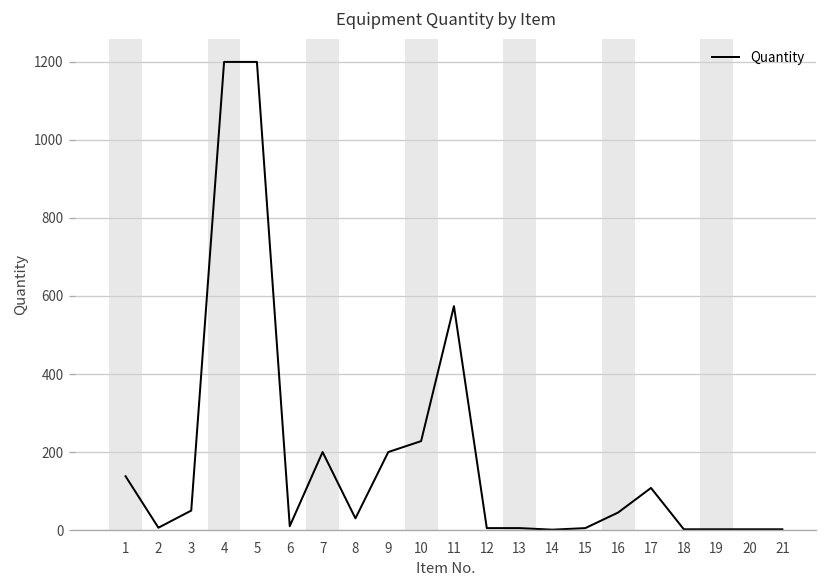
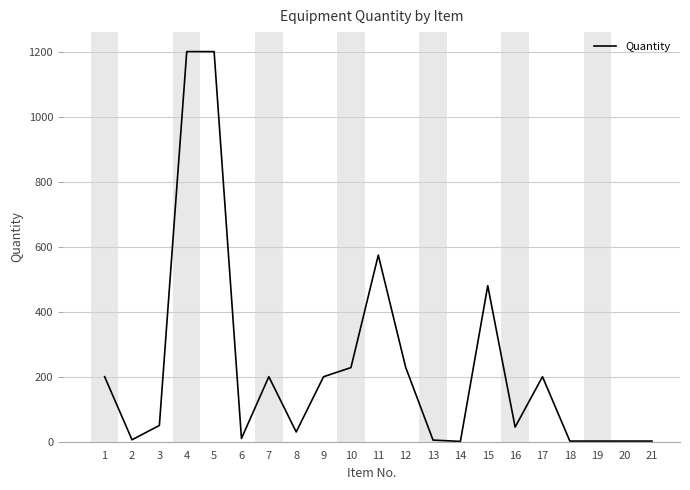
1: 140 -> 200
12: 10 -> 230
15: 10 -> 480
17: 110 -> 200
